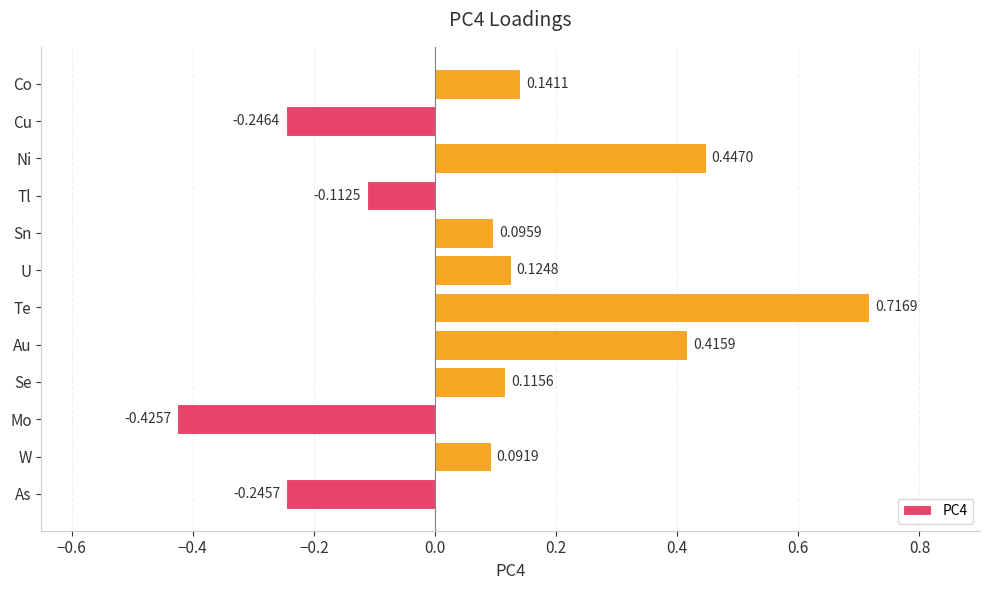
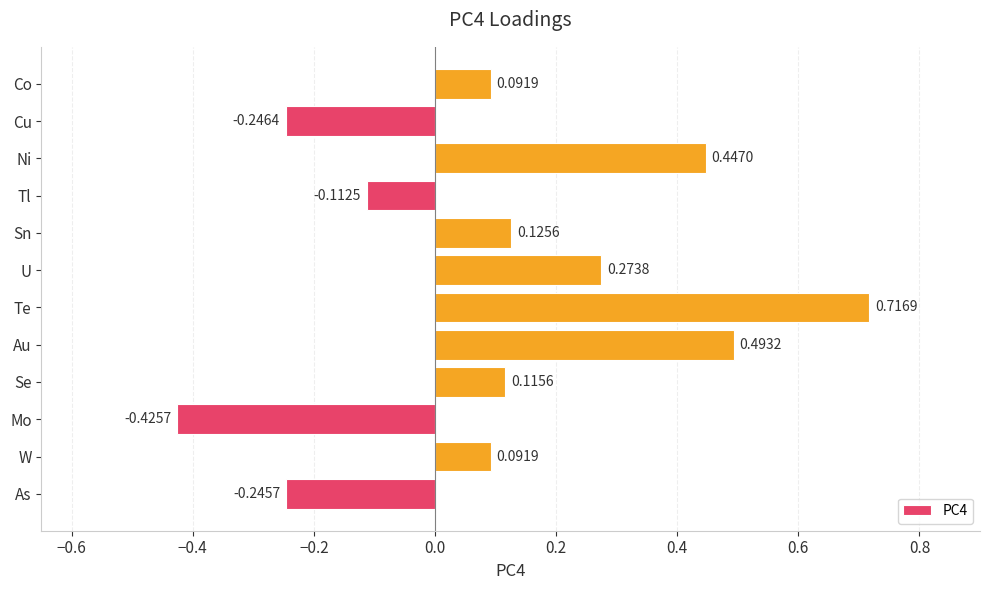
Co: 0.1411 -> 0.0919
Sn: 0.0959 -> 0.1256
U: 0.1248 -> 0.2738
Au: 0.4159 -> 0.4932
